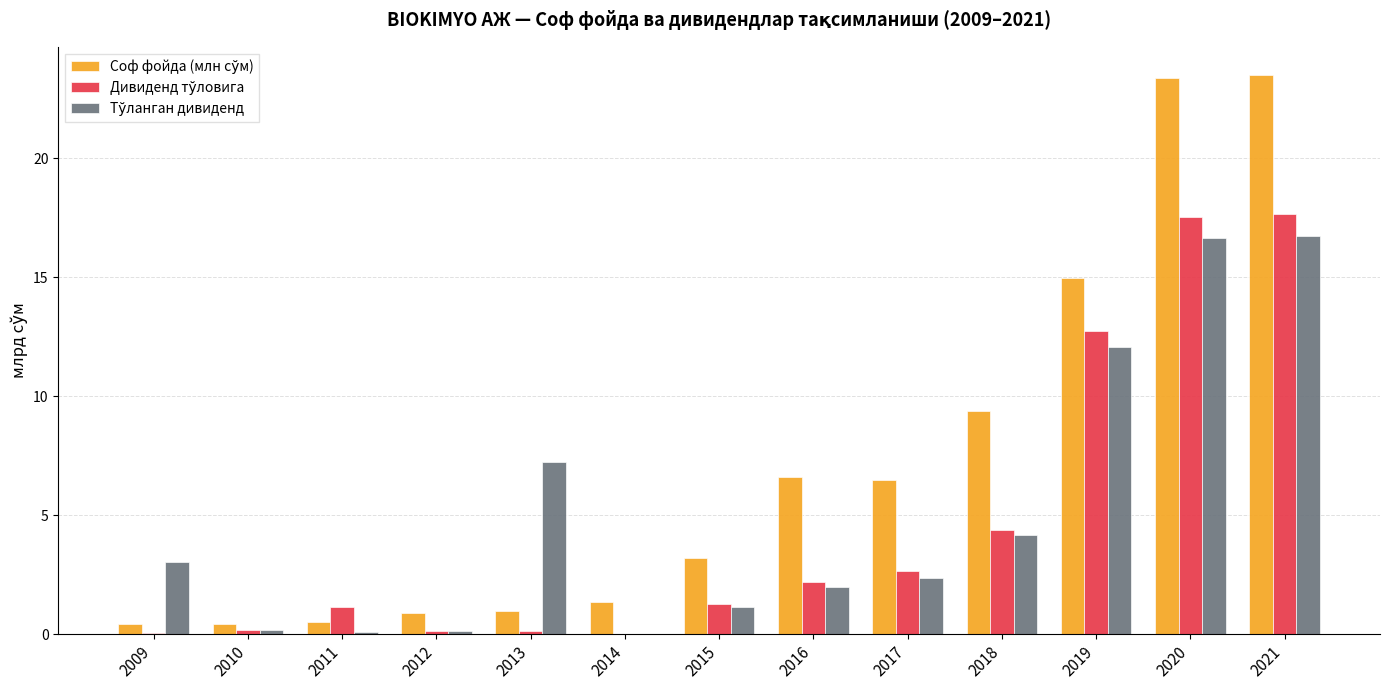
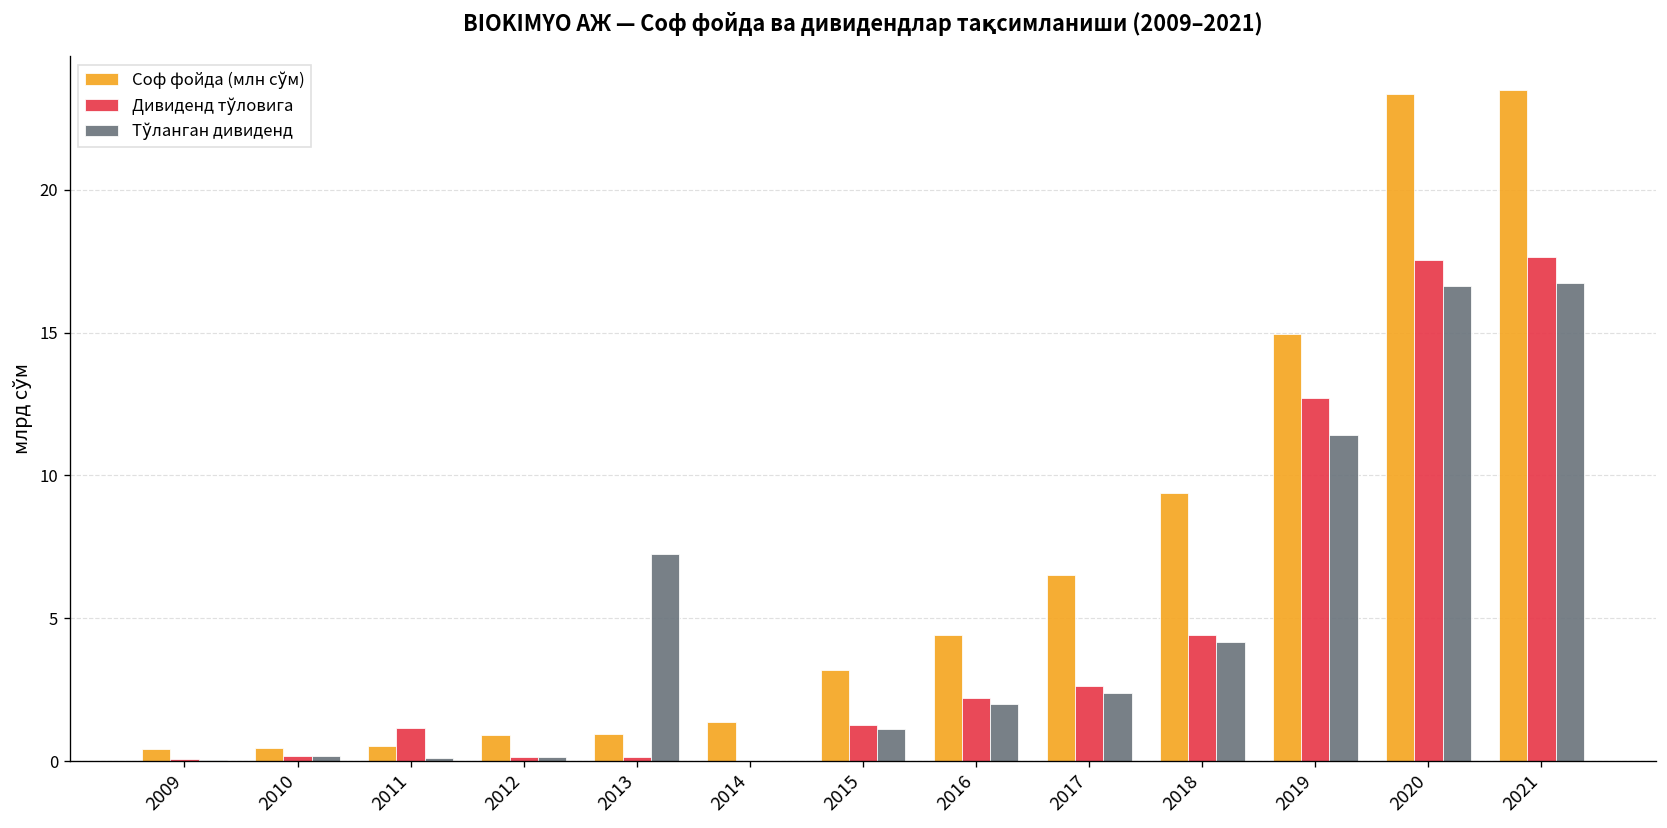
Тўланган дивиденд, 2009: 3.0 -> 0.1
Соф фойда (млн сўм), 2016: 6.6 -> 4.4
Тўланган дивиденд, 2019: 12.1 -> 11.4
